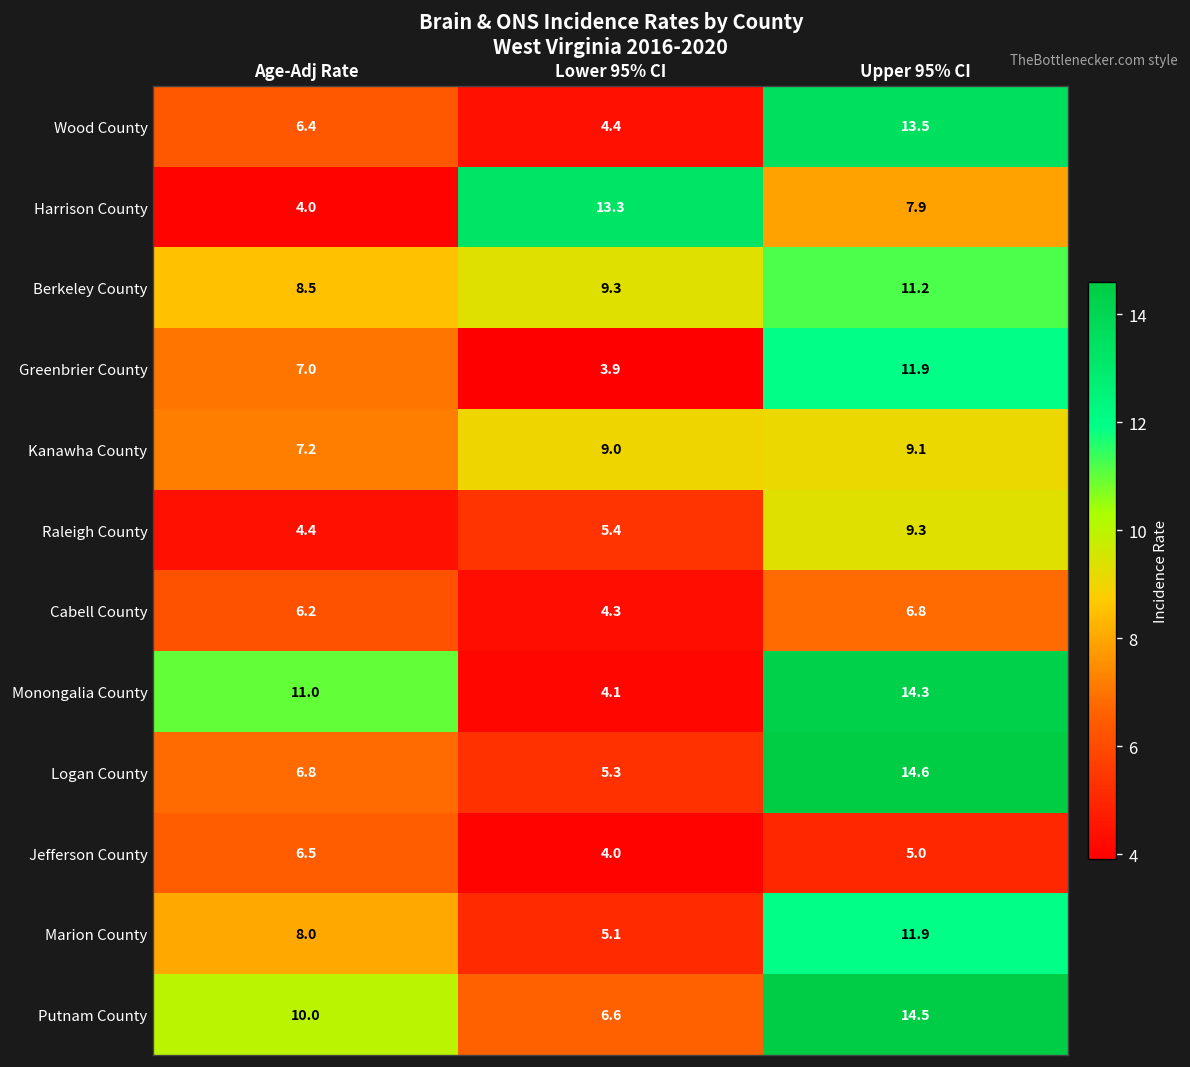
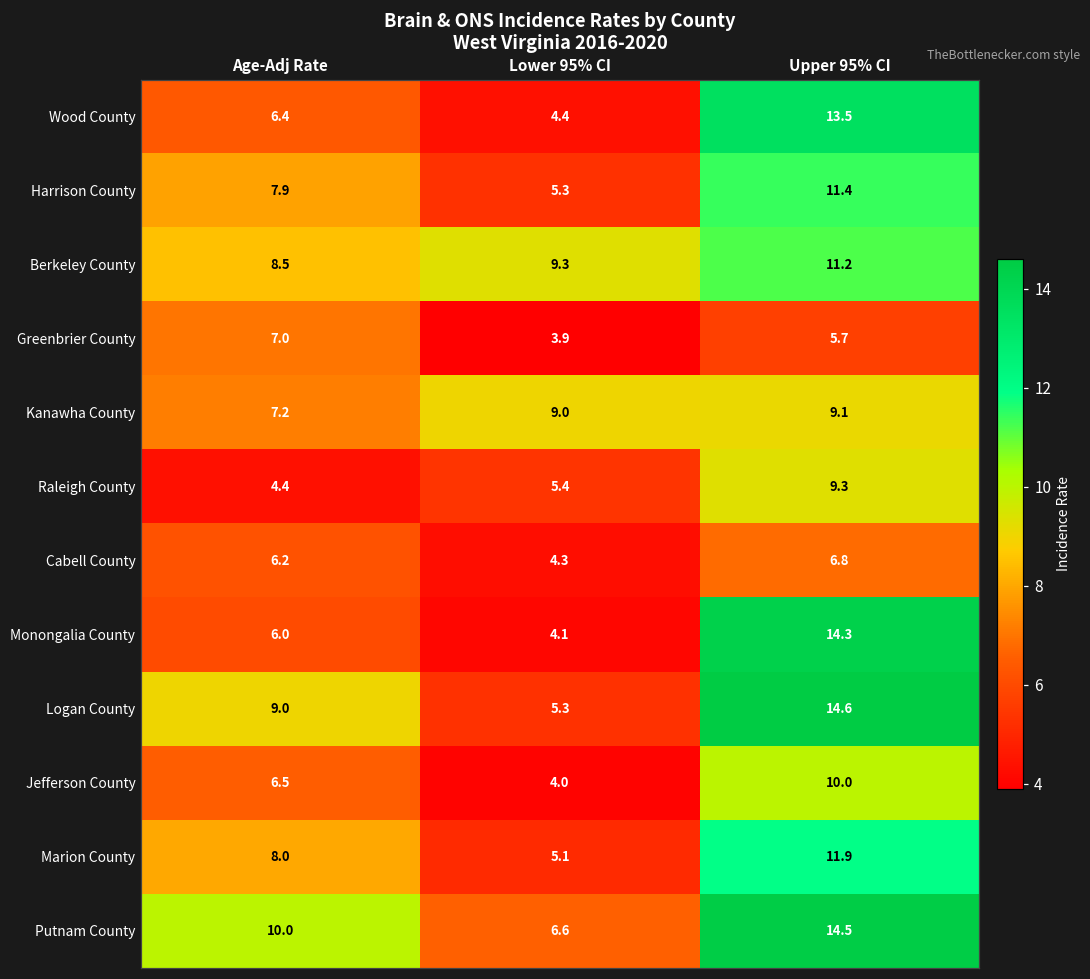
Harrison County, Age-Adj Rate: 4.0 -> 7.9
Harrison County, Lower 95% CI: 13.3 -> 5.3
Harrison County, Upper 95% CI: 7.9 -> 11.4
Greenbrier County, Upper 95% CI: 11.9 -> 5.7
Monongalia County, Age-Adj Rate: 11.0 -> 6.0
Logan County, Age-Adj Rate: 6.8 -> 9.0
Jefferson County, Upper 95% CI: 5.0 -> 10.0
